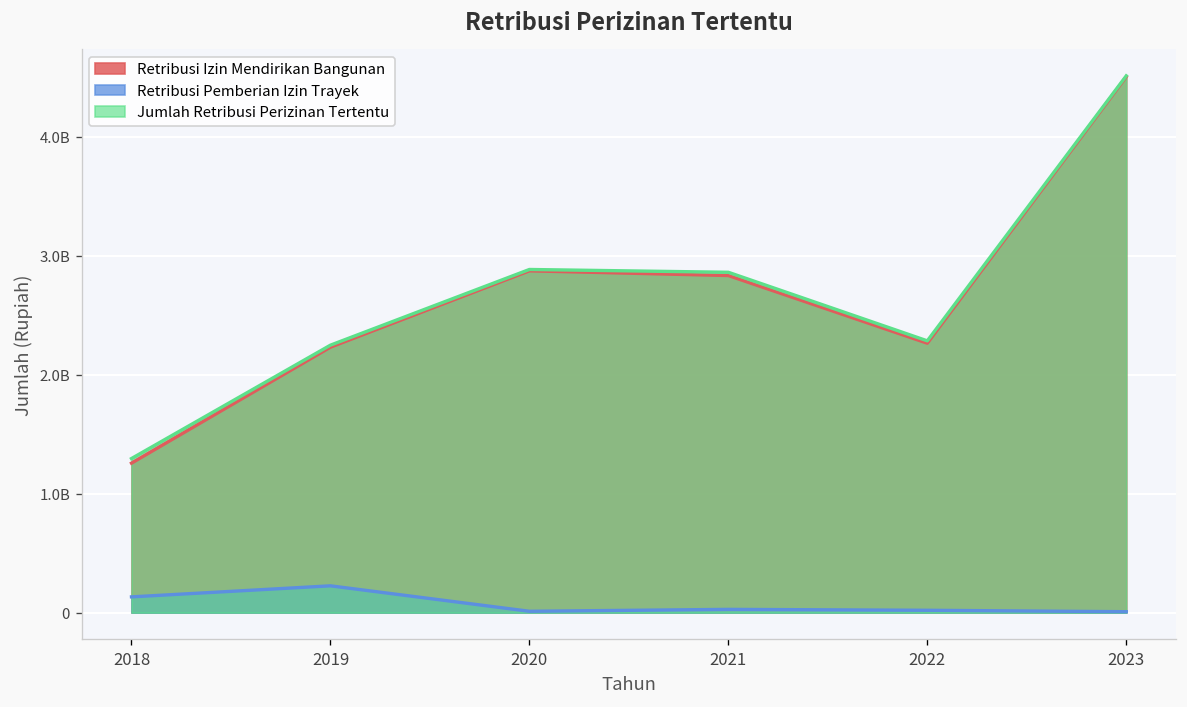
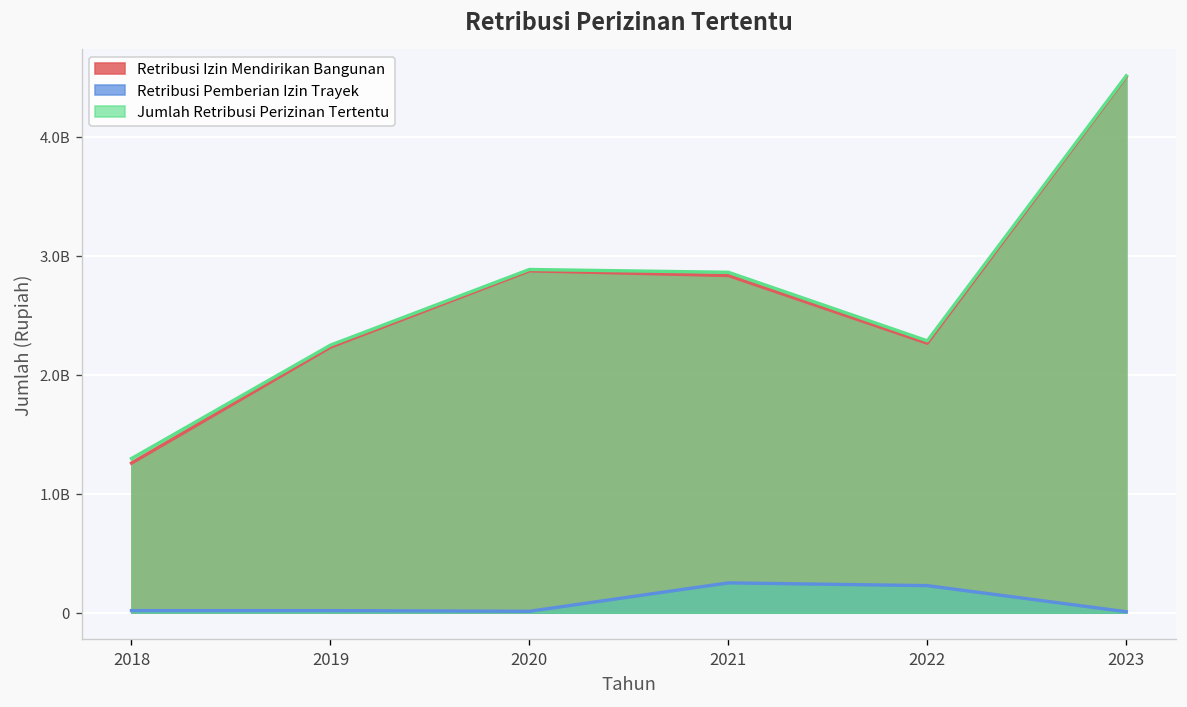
Retribusi Pemberian Izin Trayek, 2018: 100000000 -> 0
Retribusi Pemberian Izin Trayek, 2019: 200000000 -> 0
Retribusi Pemberian Izin Trayek, 2021: 0 -> 300000000
Retribusi Pemberian Izin Trayek, 2022: 0 -> 200000000
